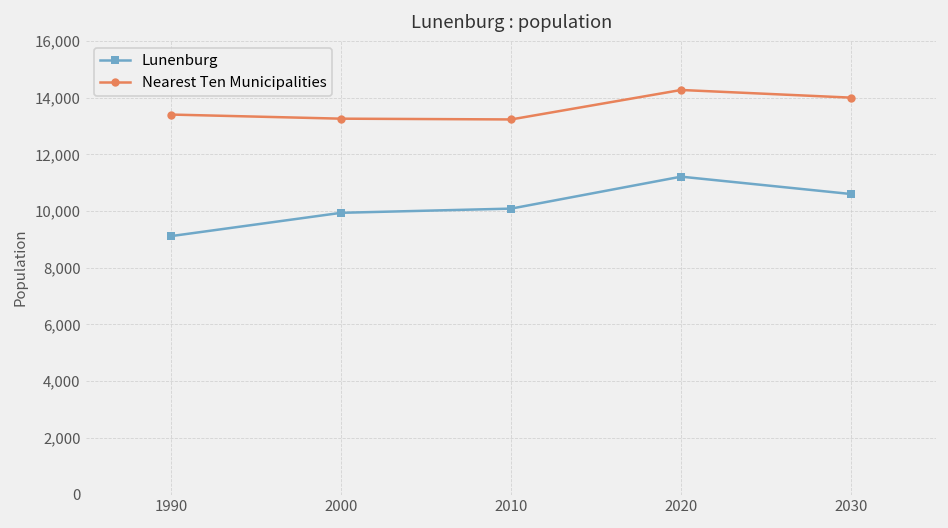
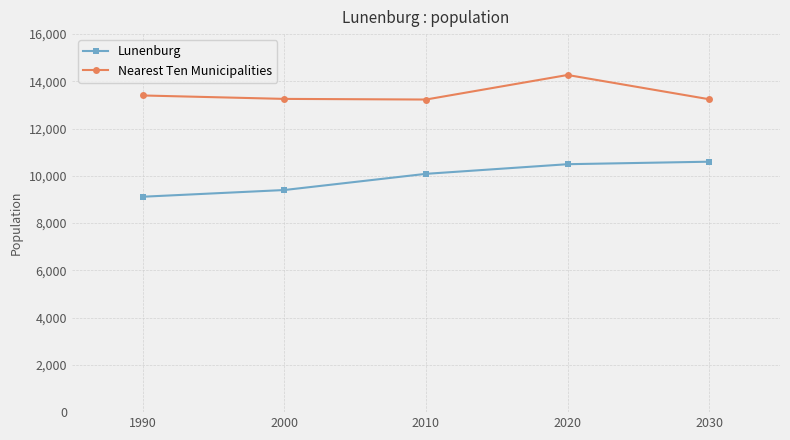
Lunenburg, 2000: 9,900 -> 9,400
Lunenburg, 2020: 11,200 -> 10,500
Nearest Ten Municipalities, 2030: 14,000 -> 13,200
